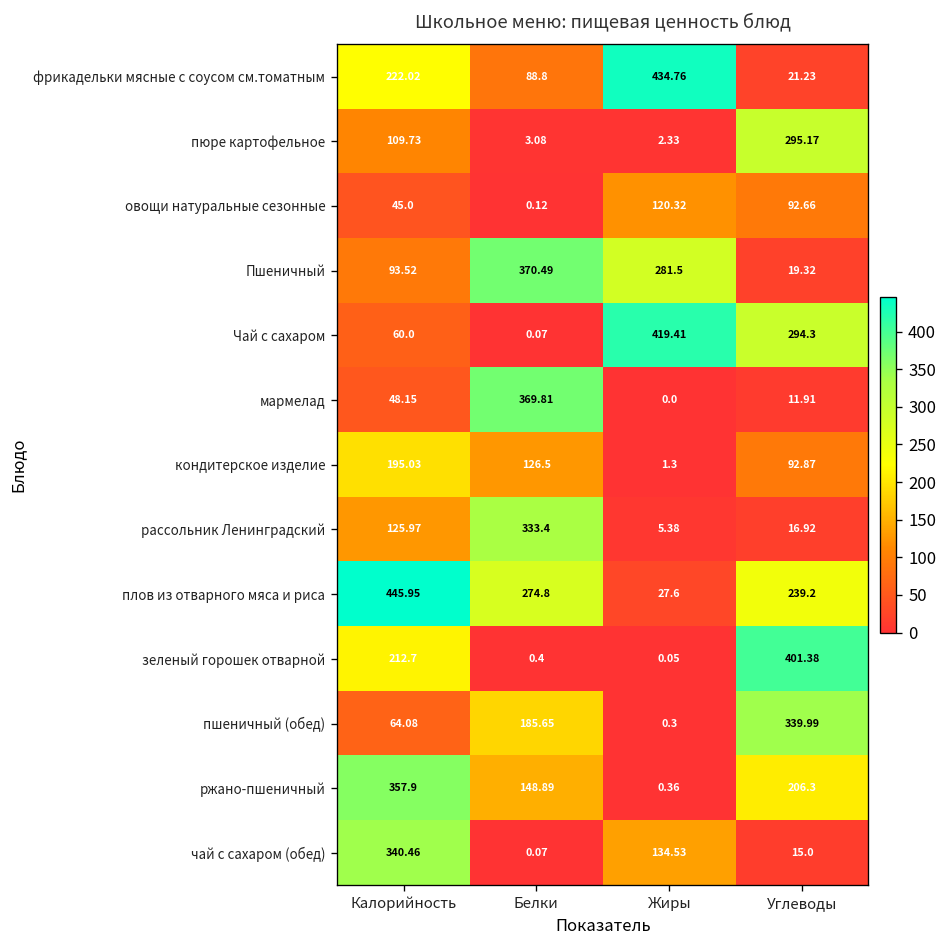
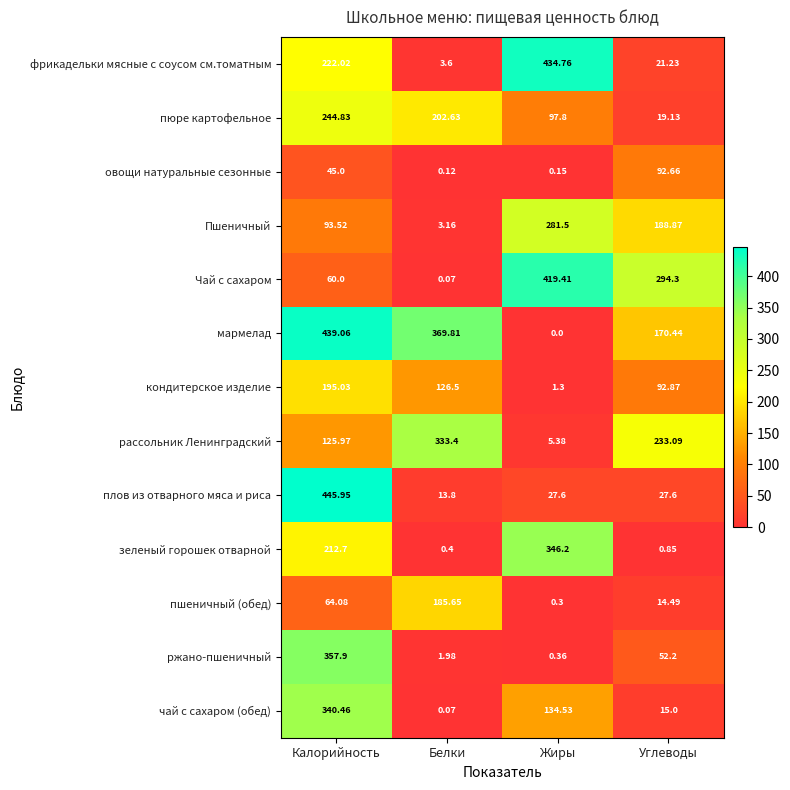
фрикадельки мясные с соусом см.томатным, Белки: 88.8 -> 3.6
пюре картофельное, Калорийность: 109.73 -> 244.83
пюре картофельное, Белки: 3.08 -> 202.63
пюре картофельное, Жиры: 2.33 -> 97.8
пюре картофельное, Углеводы: 295.17 -> 19.13
овощи натуральные сезонные, Жиры: 120.32 -> 0.15
Пшеничный, Белки: 370.49 -> 3.16
Пшеничный, Углеводы: 19.32 -> 188.87
мармелад, Калорийность: 48.15 -> 439.06
мармелад, Углеводы: 11.91 -> 170.44
рассольник Ленинградский, Углеводы: 16.92 -> 233.09
плов из отварного мяса и риса, Белки: 274.8 -> 13.8
плов из отварного мяса и риса, Углеводы: 239.2 -> 27.6
зеленый горошек отварной, Жиры: 0.05 -> 346.2
зеленый горошек отварной, Углеводы: 401.38 -> 0.85
пшеничный (обед), Углеводы: 339.99 -> 14.49
ржано-пшеничный, Белки: 148.89 -> 1.98
ржано-пшеничный, Углеводы: 206.3 -> 52.2
